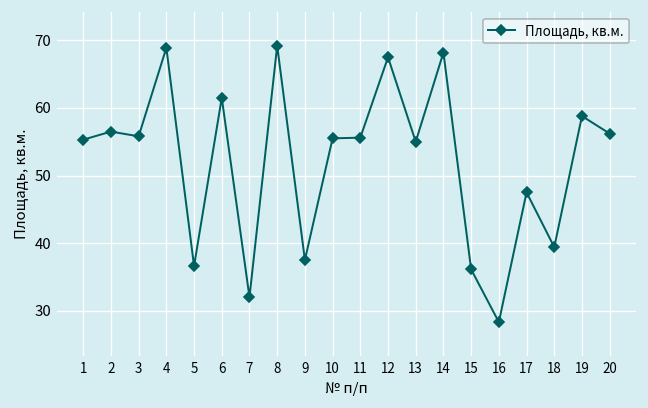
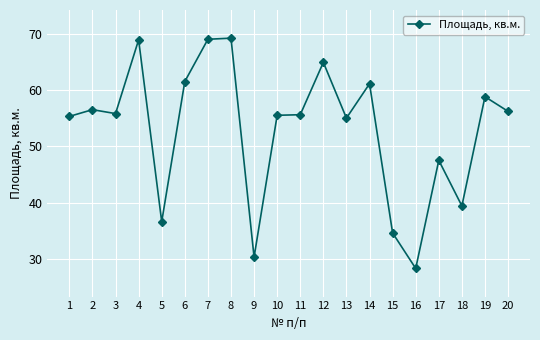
7: 32 -> 69
9: 38 -> 30
12: 68 -> 65
14: 68 -> 61
15: 36 -> 35
